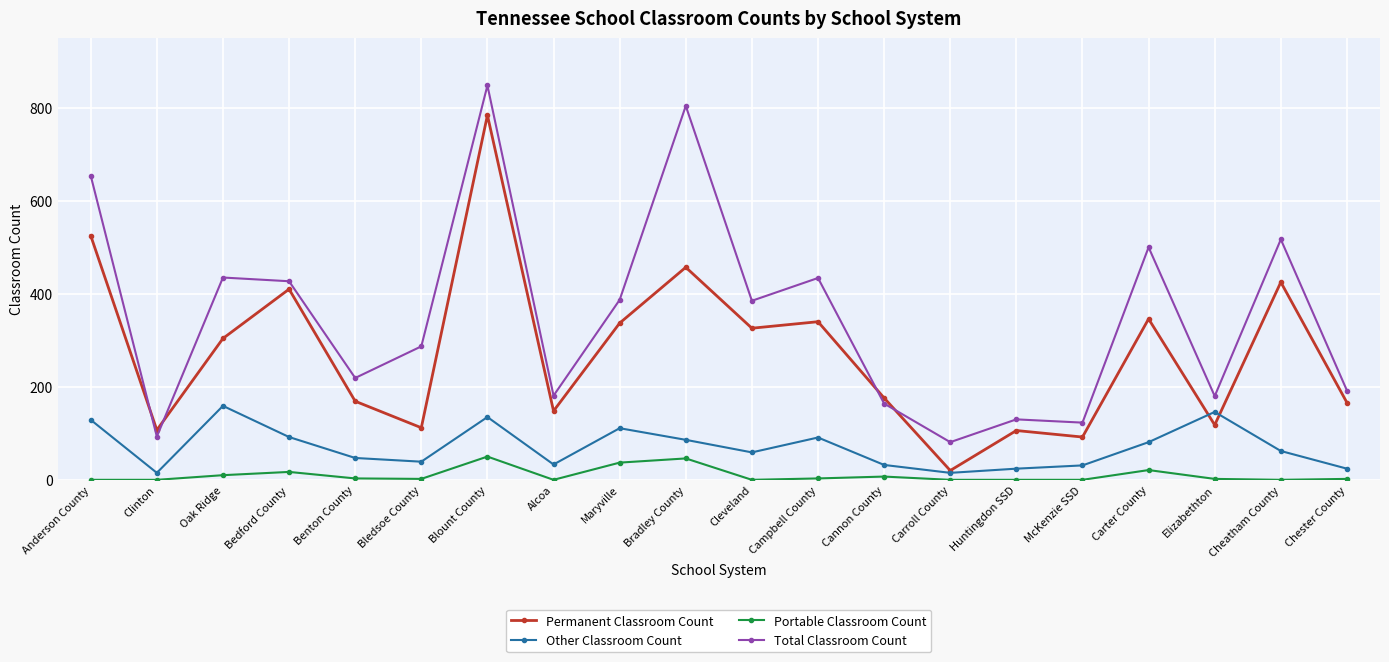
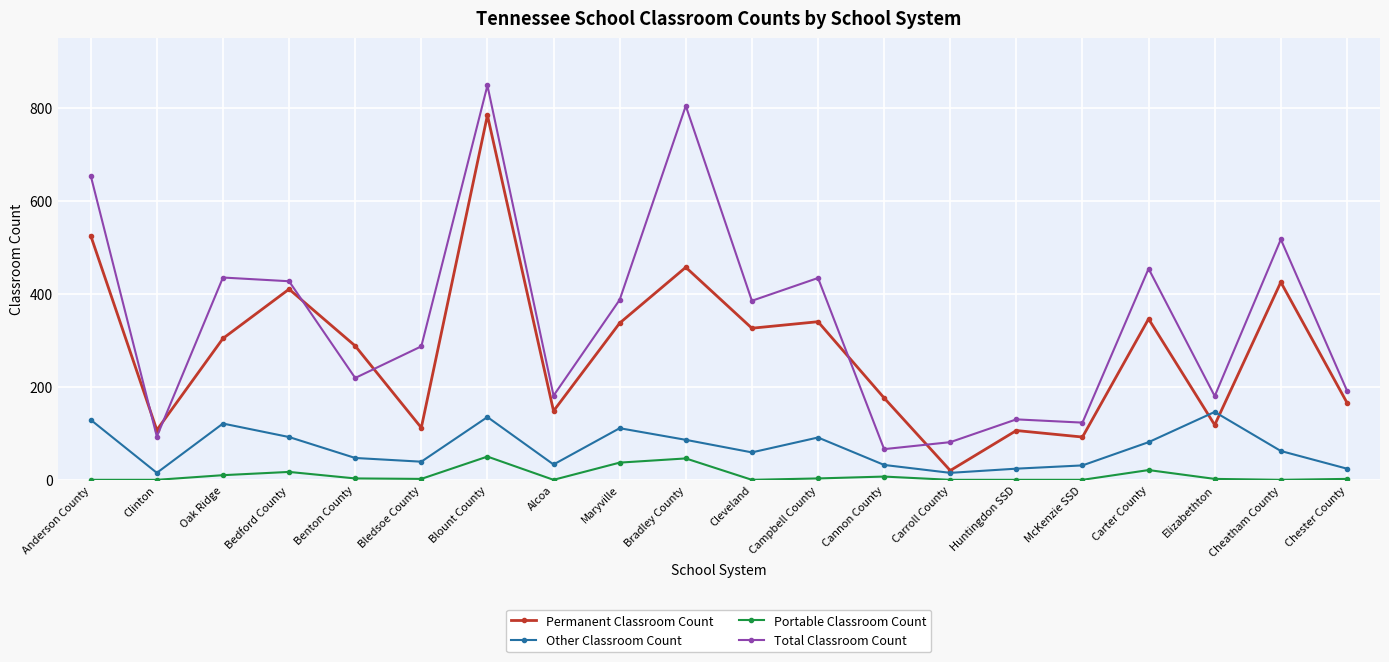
Other Classroom Count, Oak Ridge: 160 -> 120
Permanent Classroom Count, Benton County: 170 -> 290
Total Classroom Count, Cannon County: 160 -> 70
Total Classroom Count, Carter County: 500 -> 450
